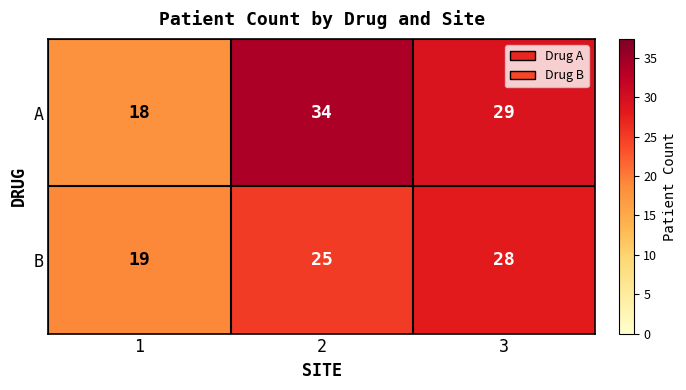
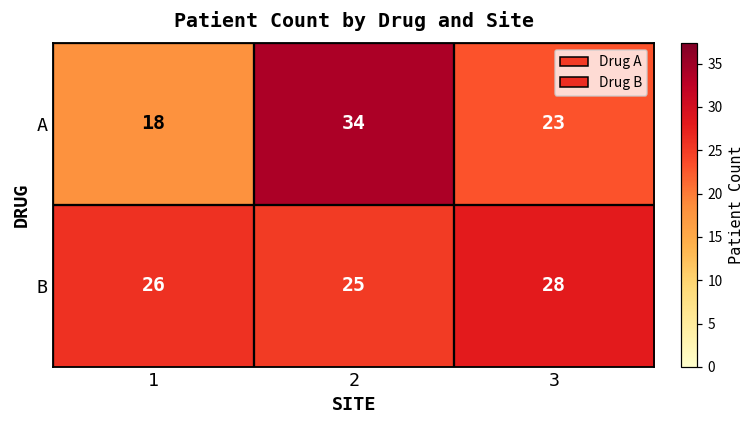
A, 3: 29 -> 23
B, 1: 19 -> 26
